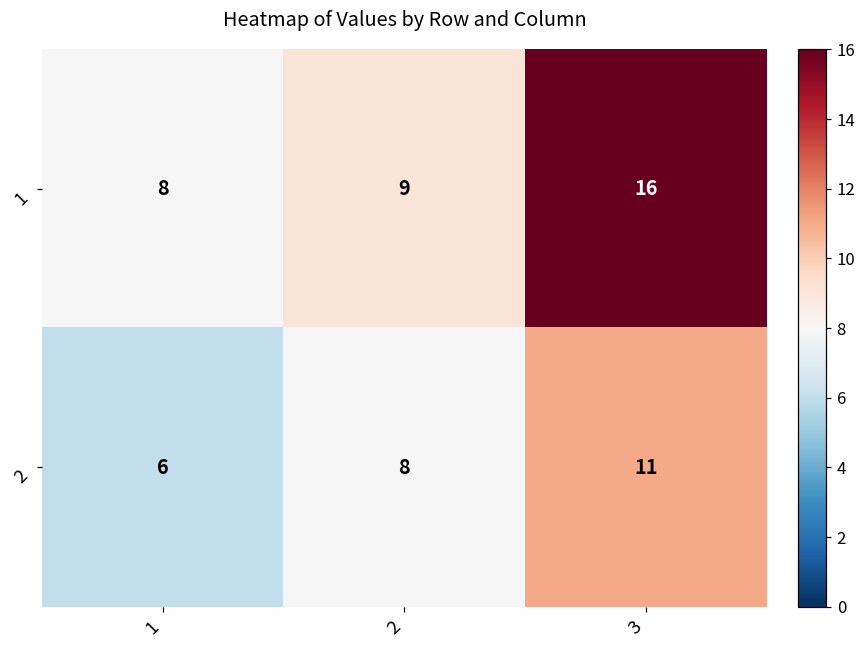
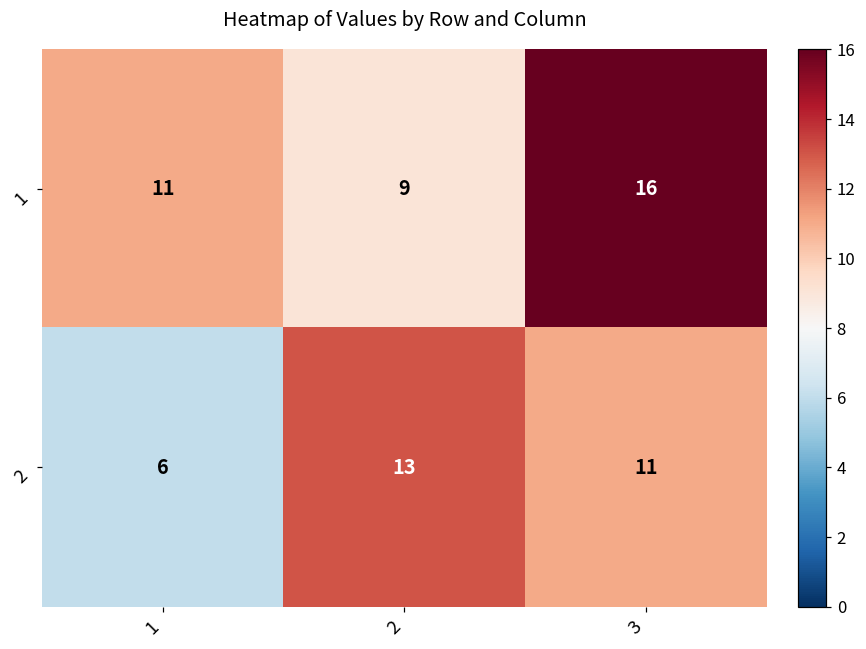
1, 1: 8 -> 11
2, 2: 8 -> 13
